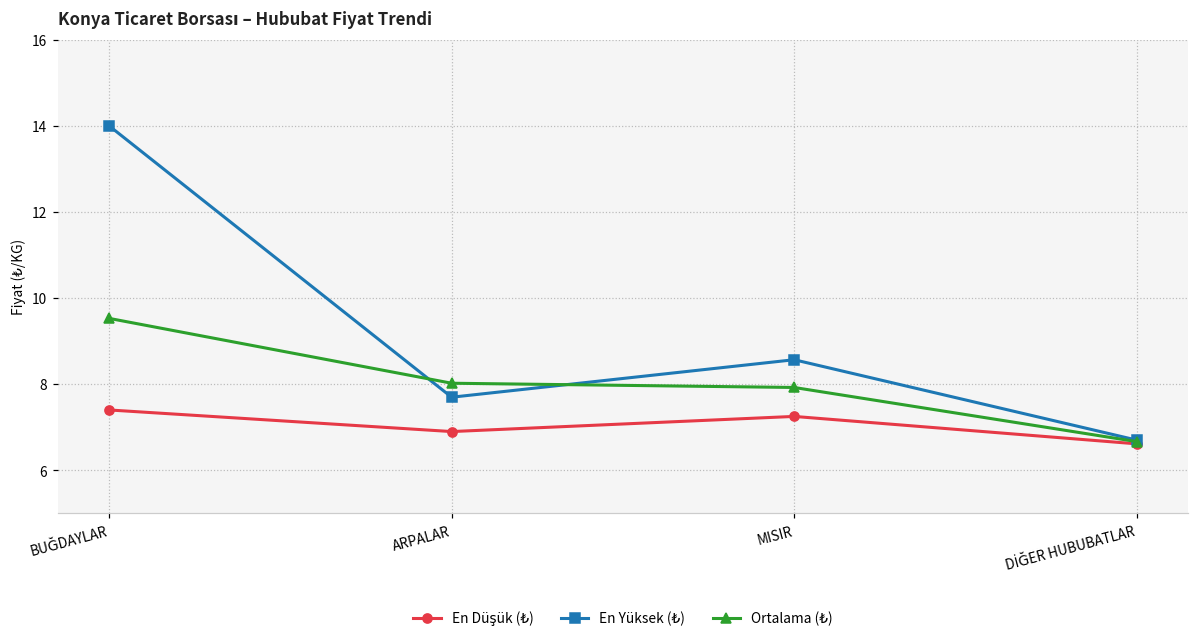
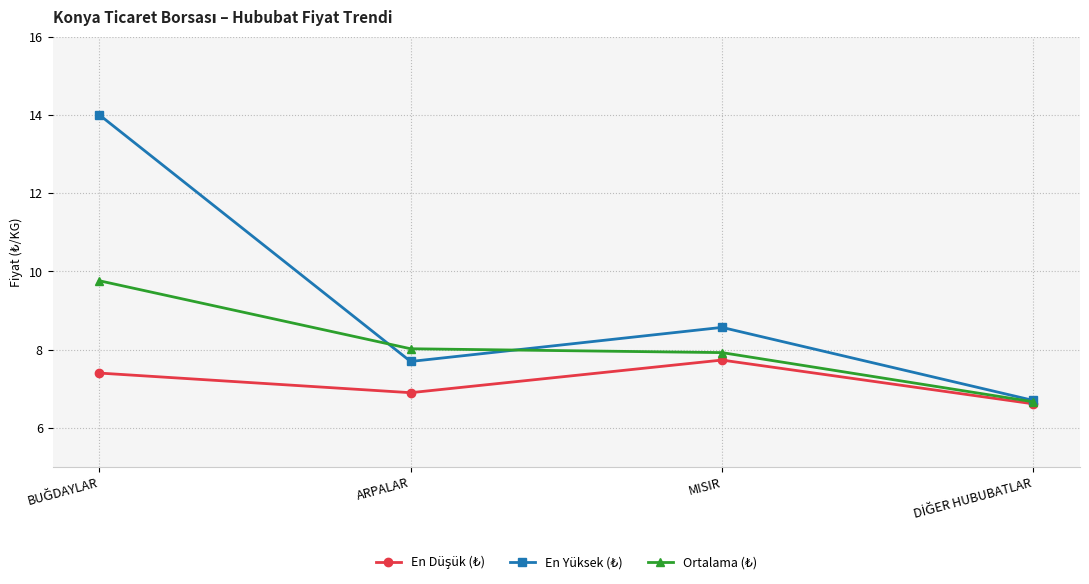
Ortalama (₺), BUĞDAYLAR: 9.5 -> 9.8
En Düşük (₺), MISIR: 7.3 -> 7.7
